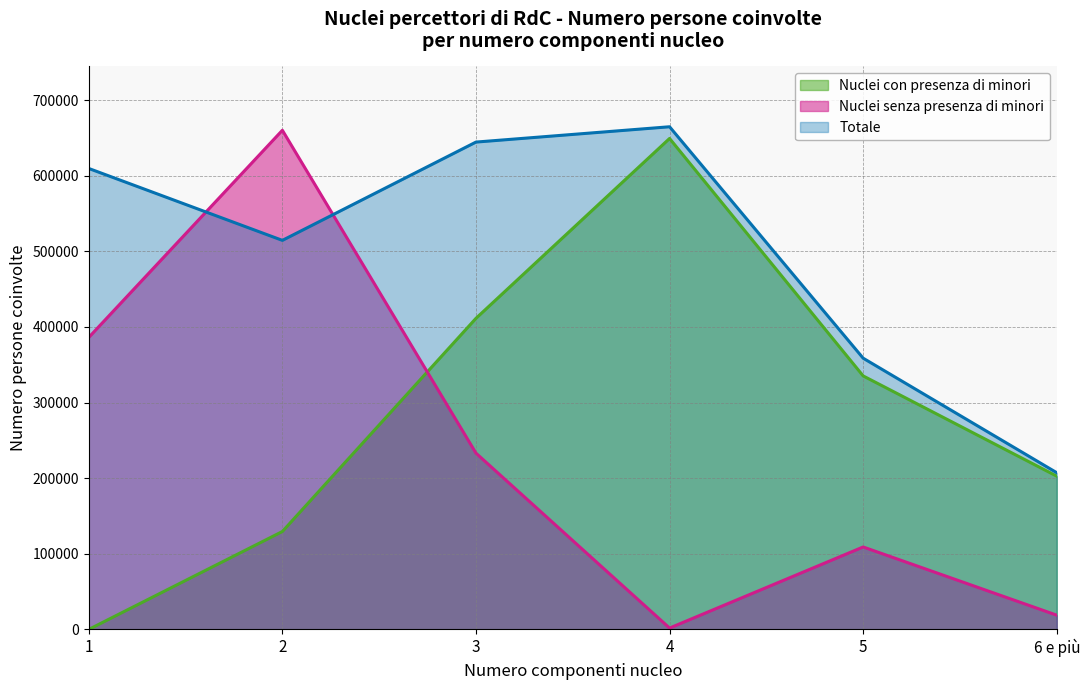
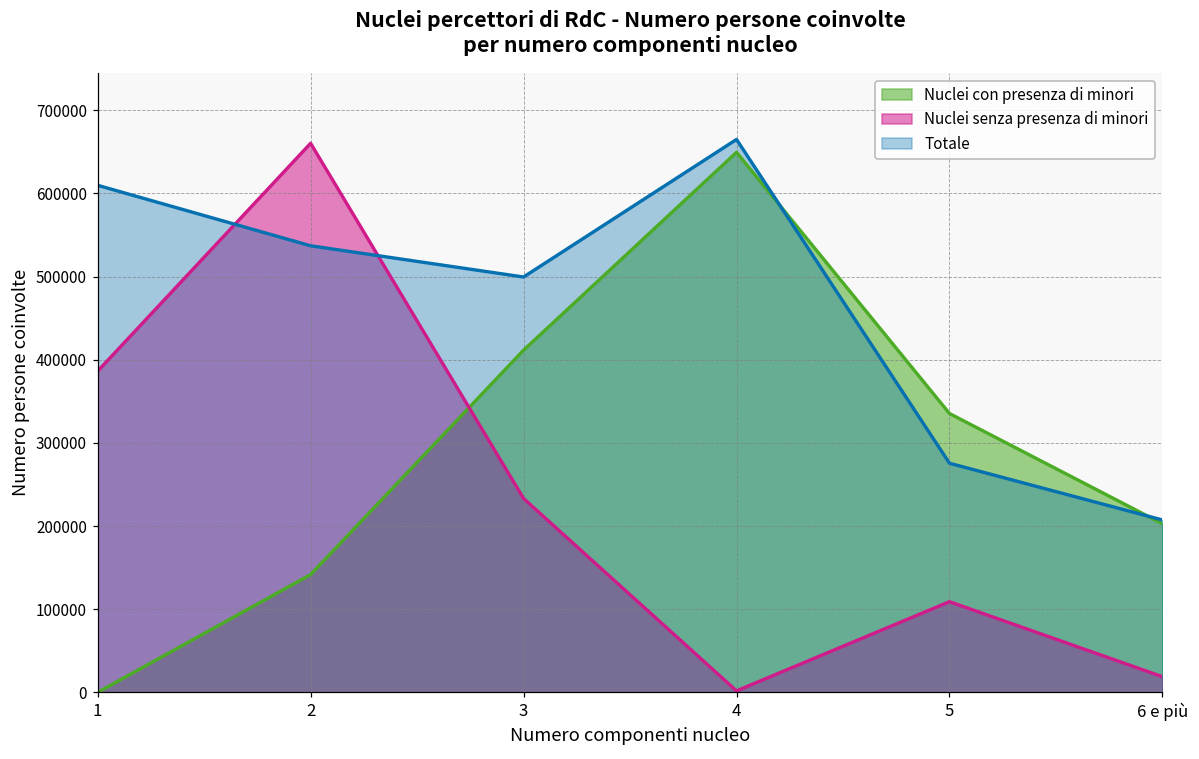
Nuclei con presenza di minori, 2: 130000 -> 140000
Totale, 2: 510000 -> 540000
Totale, 3: 640000 -> 500000
Totale, 5: 360000 -> 280000
